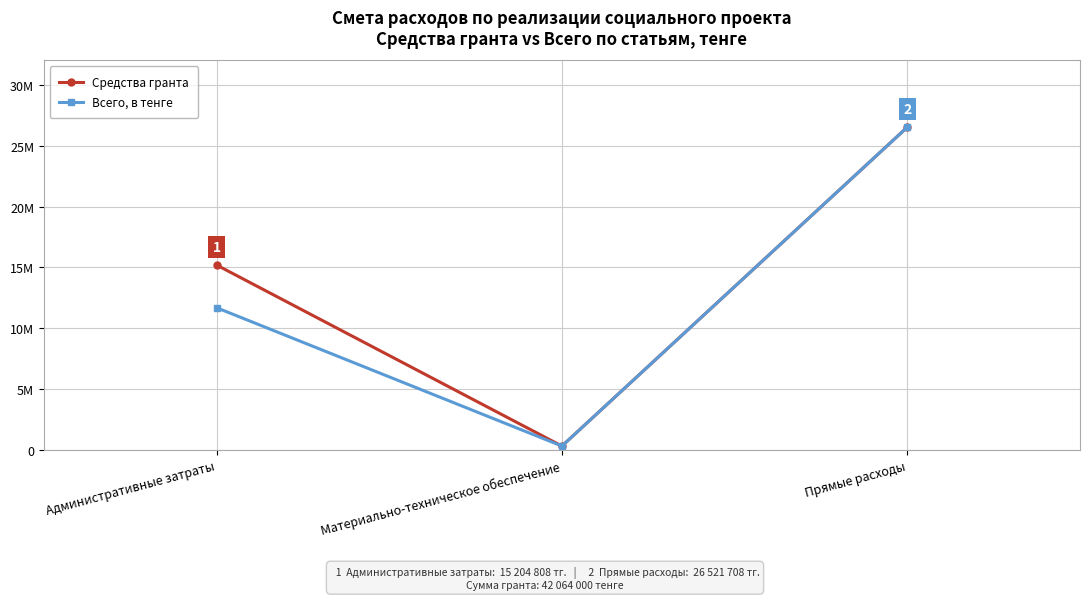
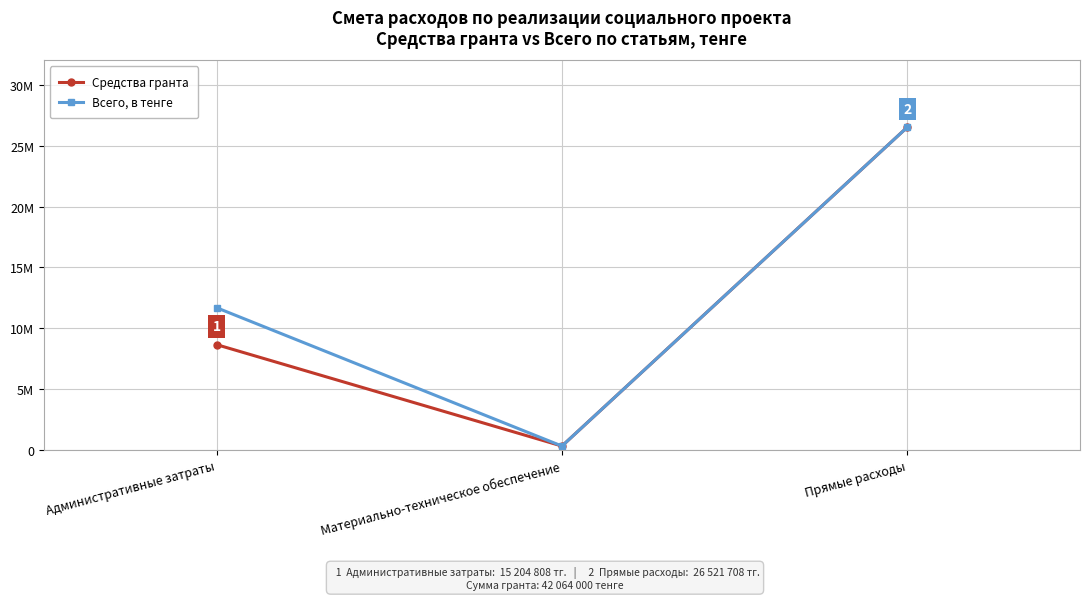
Средства гранта, Административные затраты: 15200000 -> 8700000
